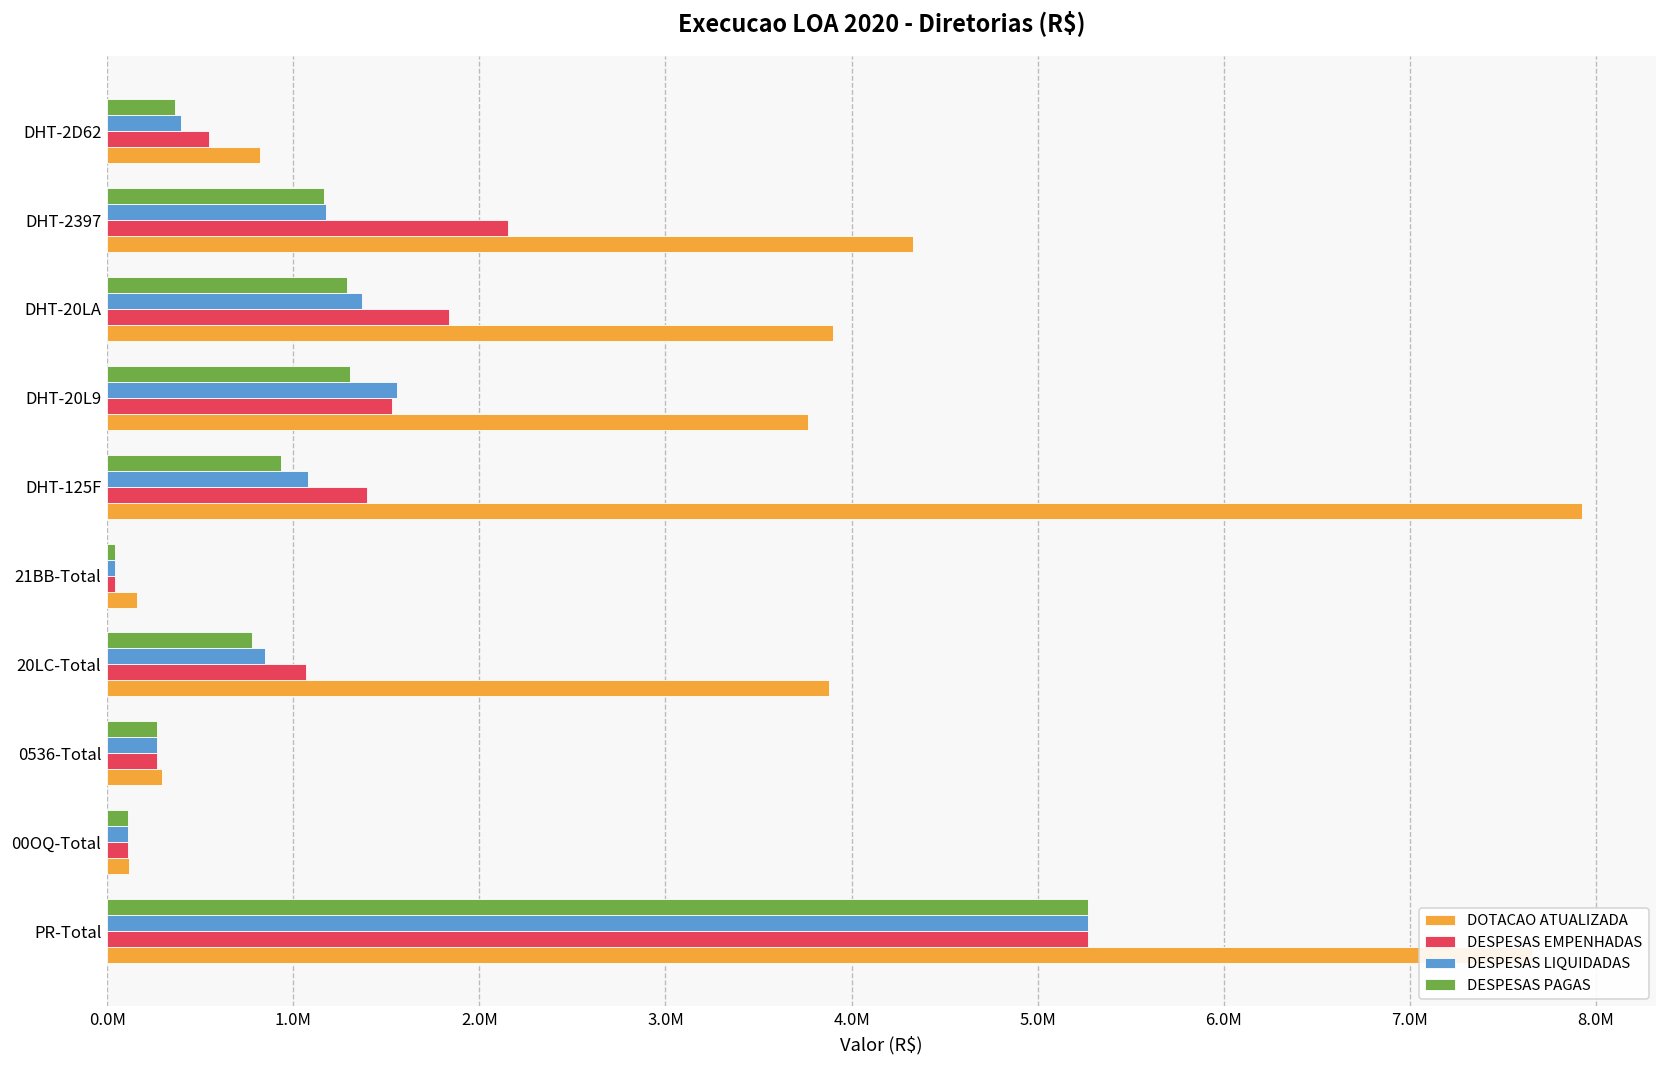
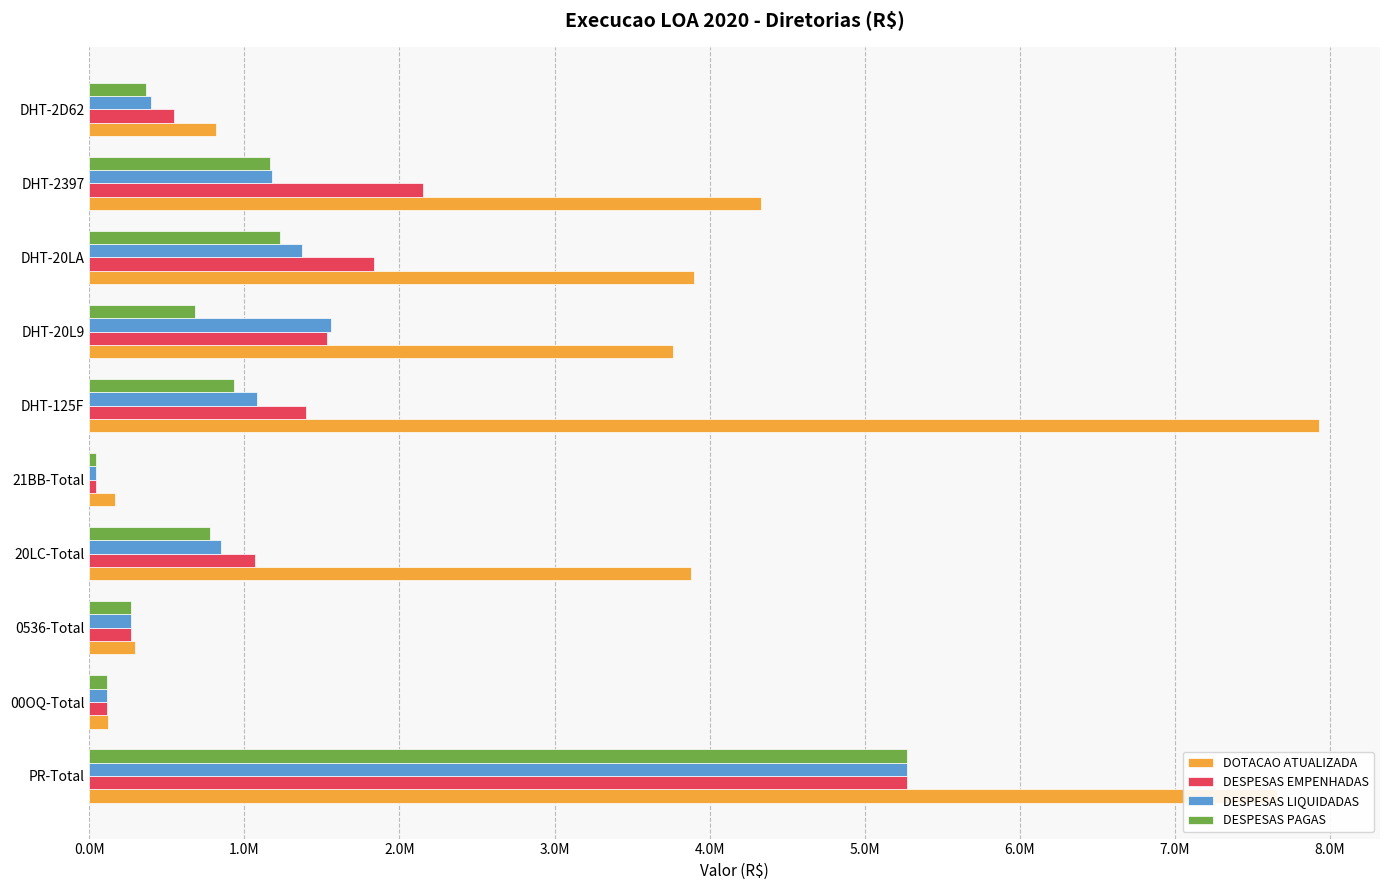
DESPESAS PAGAS, DHT-20LA: 1290000 -> 1230000
DESPESAS PAGAS, DHT-20L9: 1300000 -> 680000
